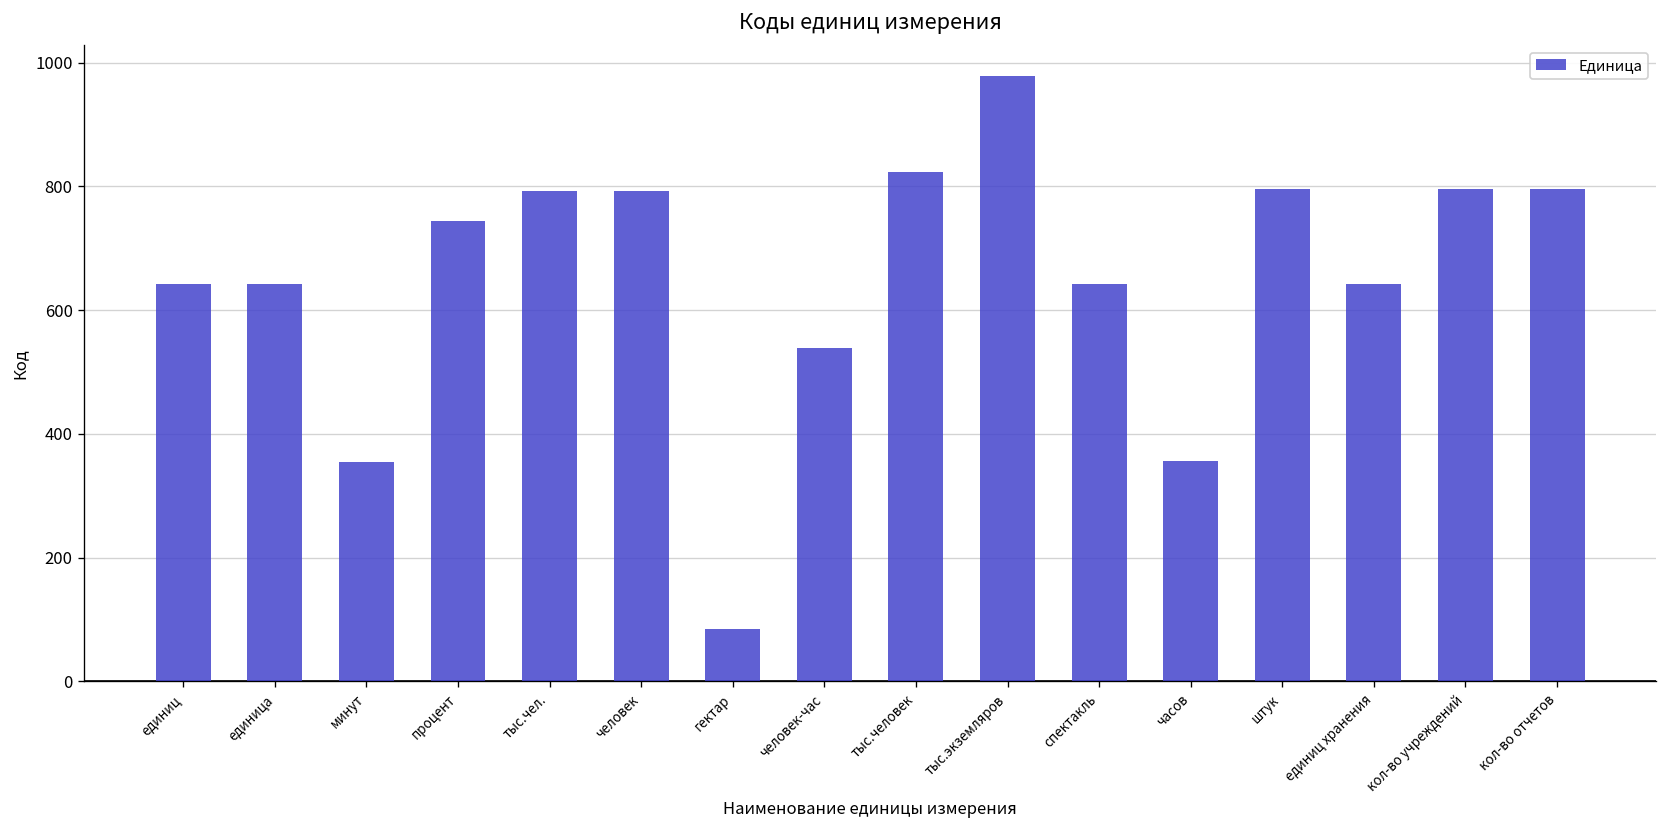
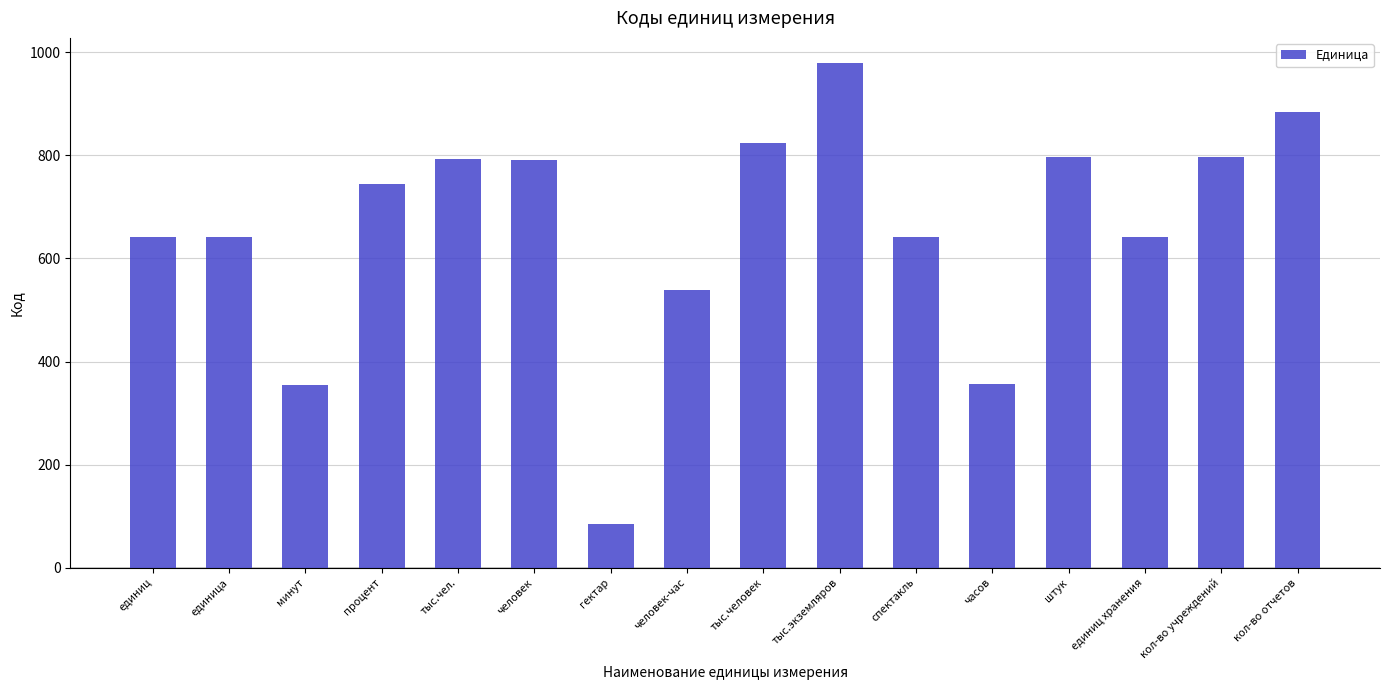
кол-во отчетов: 800 -> 880
